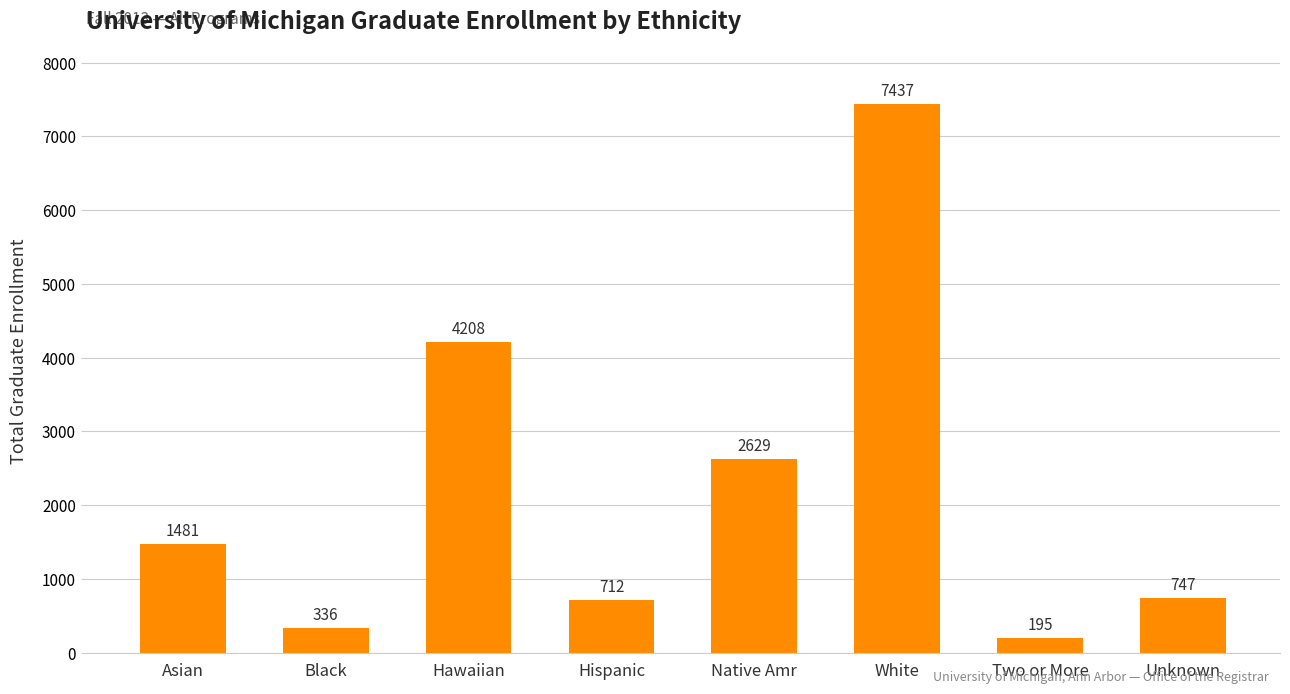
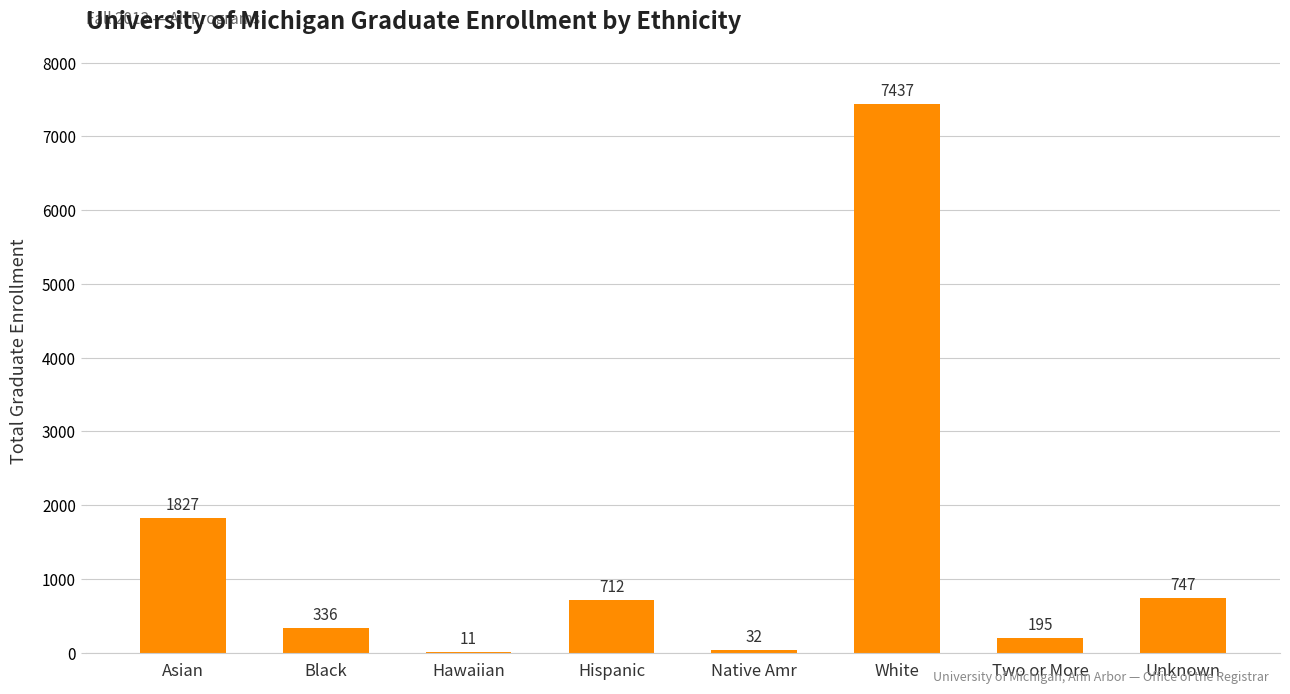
Asian: 1481 -> 1827
Hawaiian: 4208 -> 11
Native Amr: 2629 -> 32
